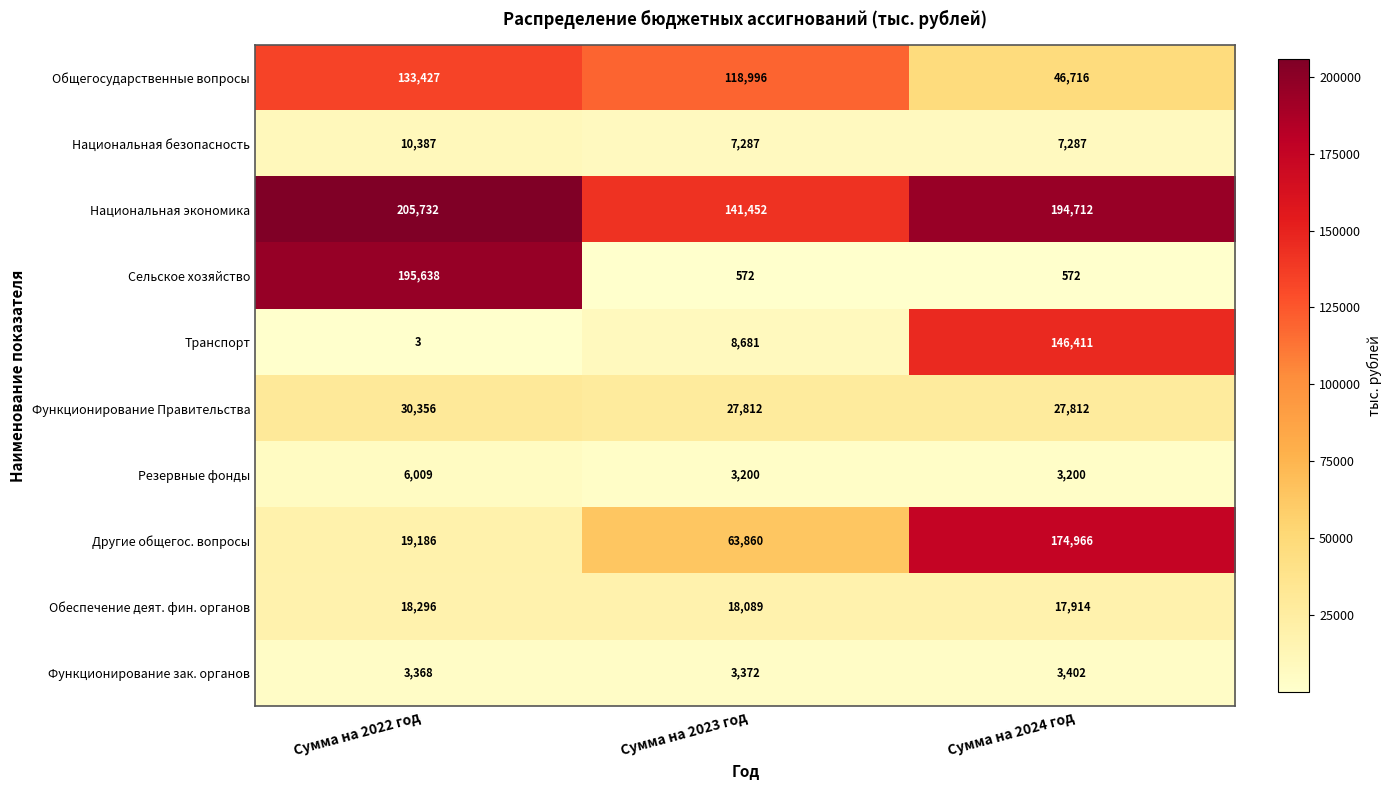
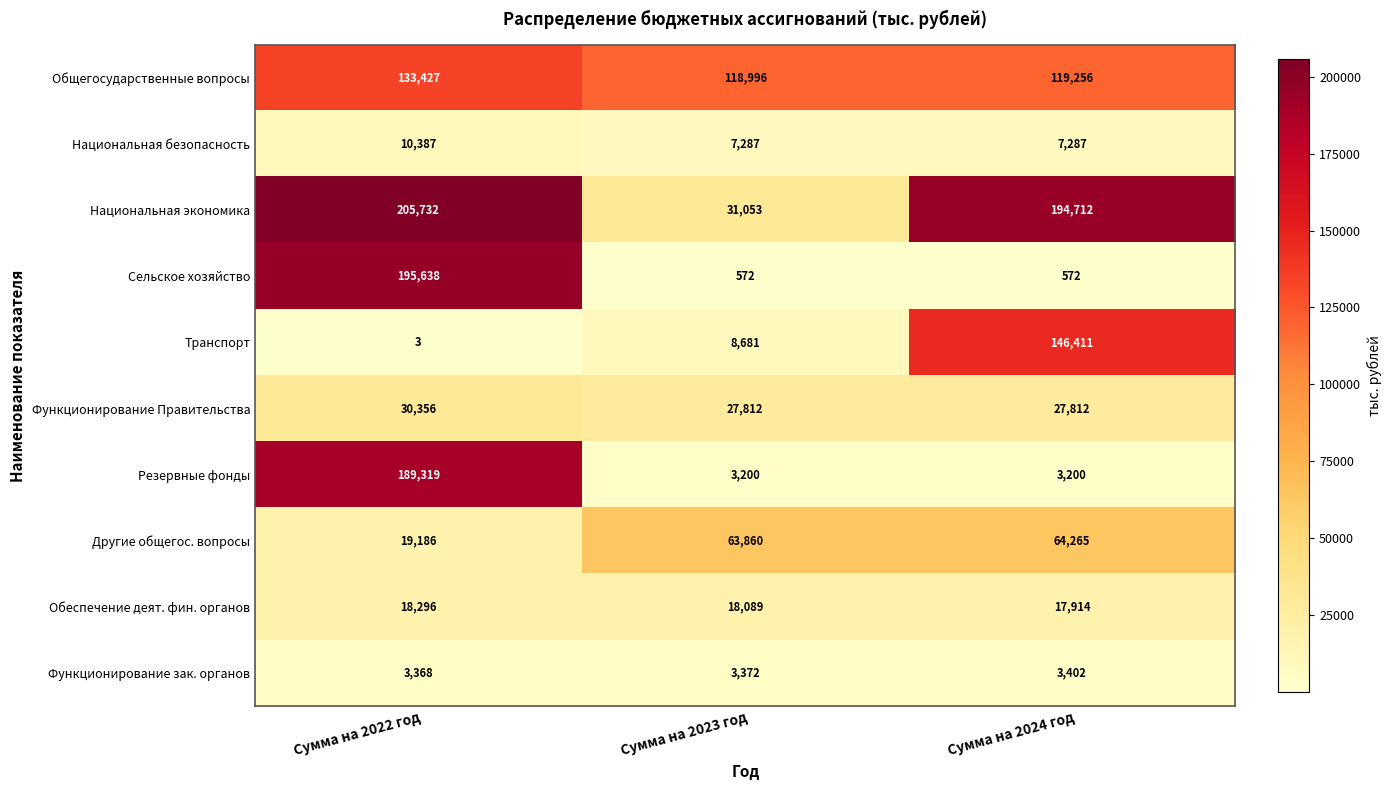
Общегосударственные вопросы, Сумма на 2024 год: 46,716 -> 119,256
Национальная экономика, Сумма на 2023 год: 141,452 -> 31,053
Резервные фонды, Сумма на 2022 год: 6,009 -> 189,319
Другие общегос. вопросы, Сумма на 2024 год: 174,966 -> 64,265
